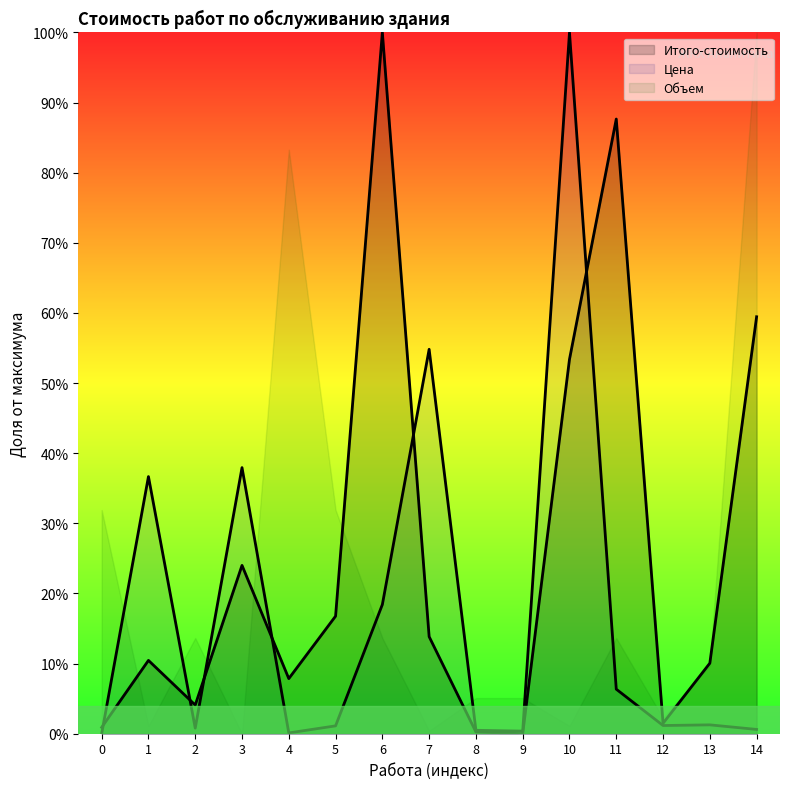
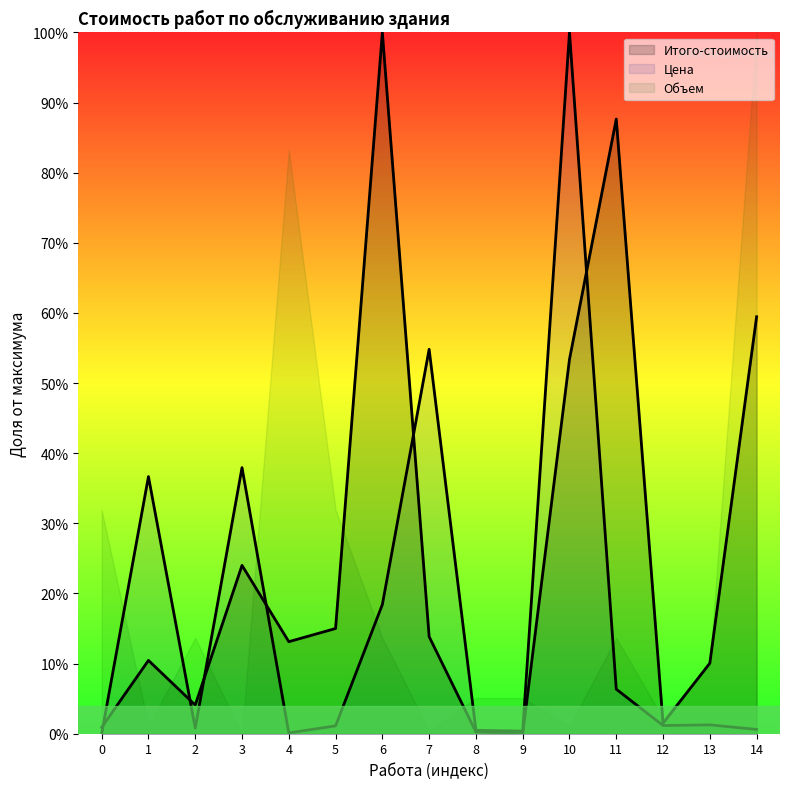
Итого-стоимость, 4: 8% -> 13%
Итого-стоимость, 5: 17% -> 15%
